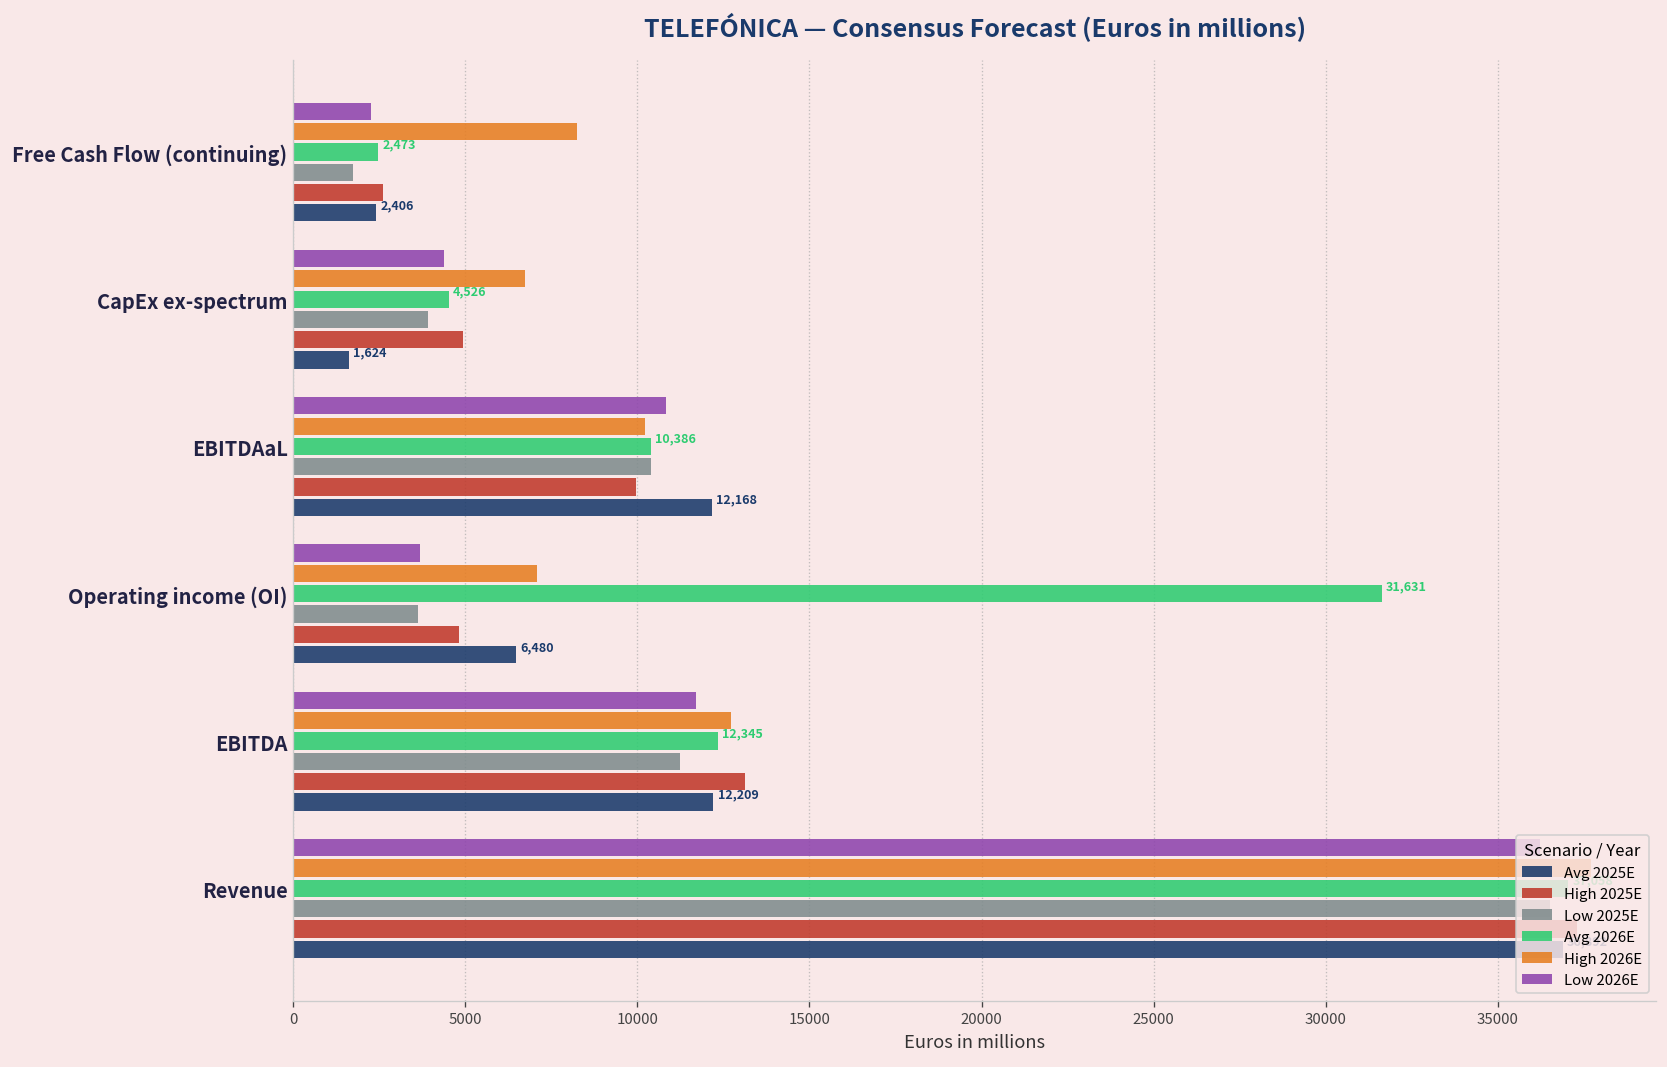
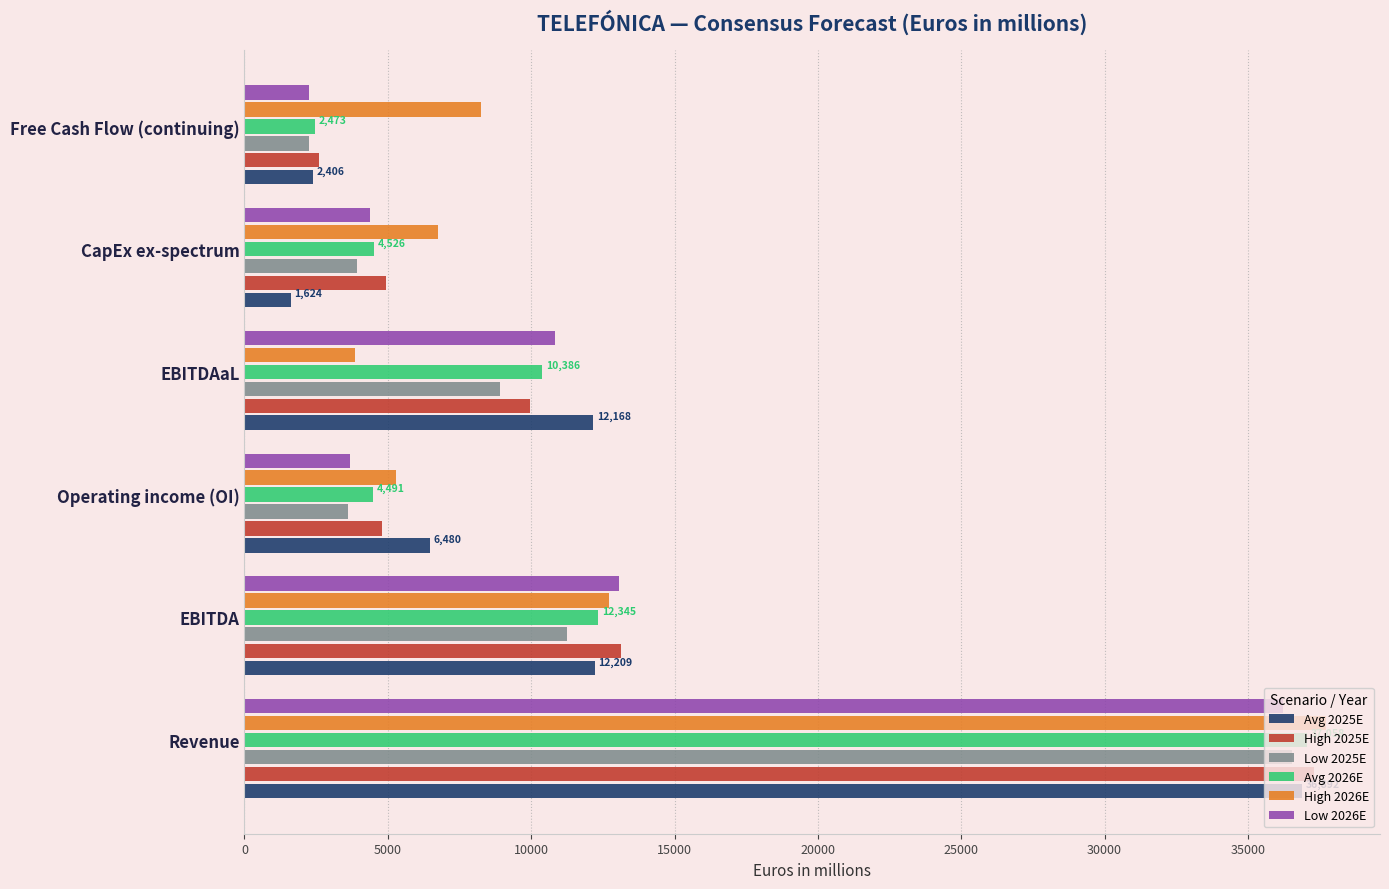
Low 2025E, Free Cash Flow (continuing): 1700 -> 2200
High 2026E, EBITDAaL: 10200 -> 3900
Low 2025E, EBITDAaL: 10400 -> 8900
High 2026E, Operating income (OI): 7100 -> 5300
Avg 2026E, Operating income (OI): 31,631 -> 4,491
Low 2026E, EBITDA: 11700 -> 13100
